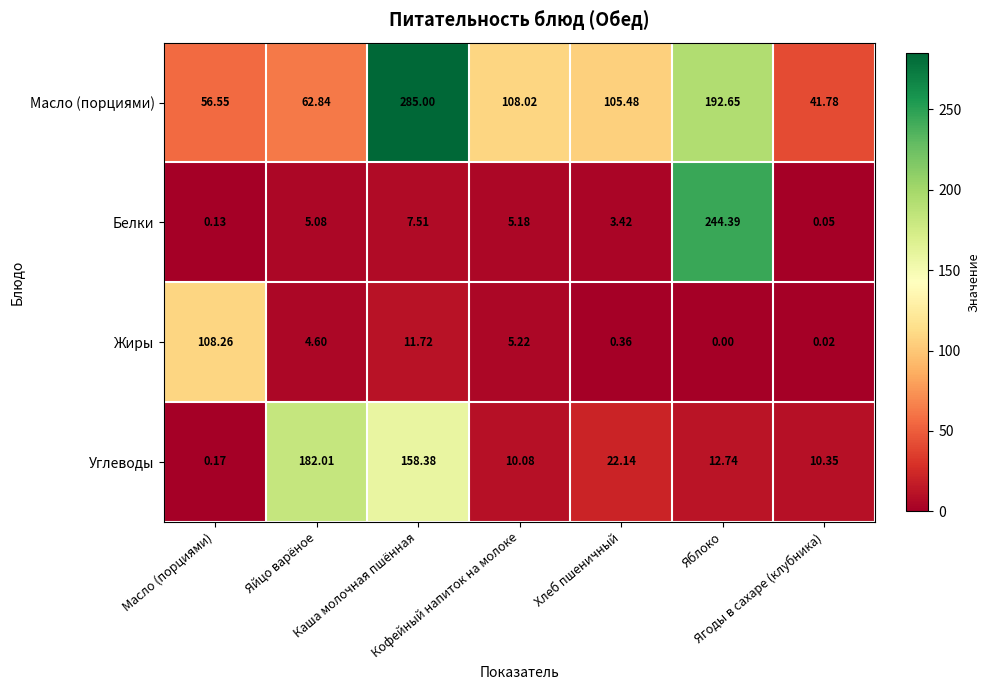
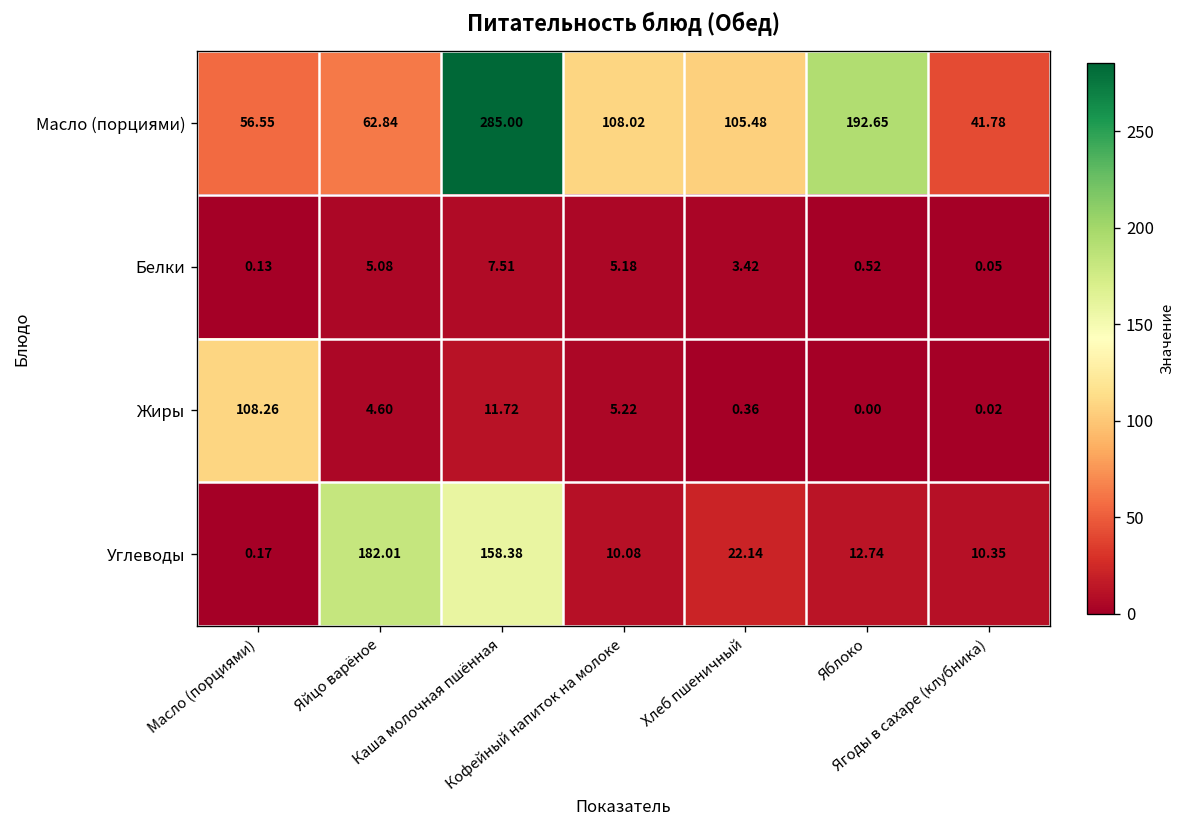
Белки, Яблоко: 244.39 -> 0.52
